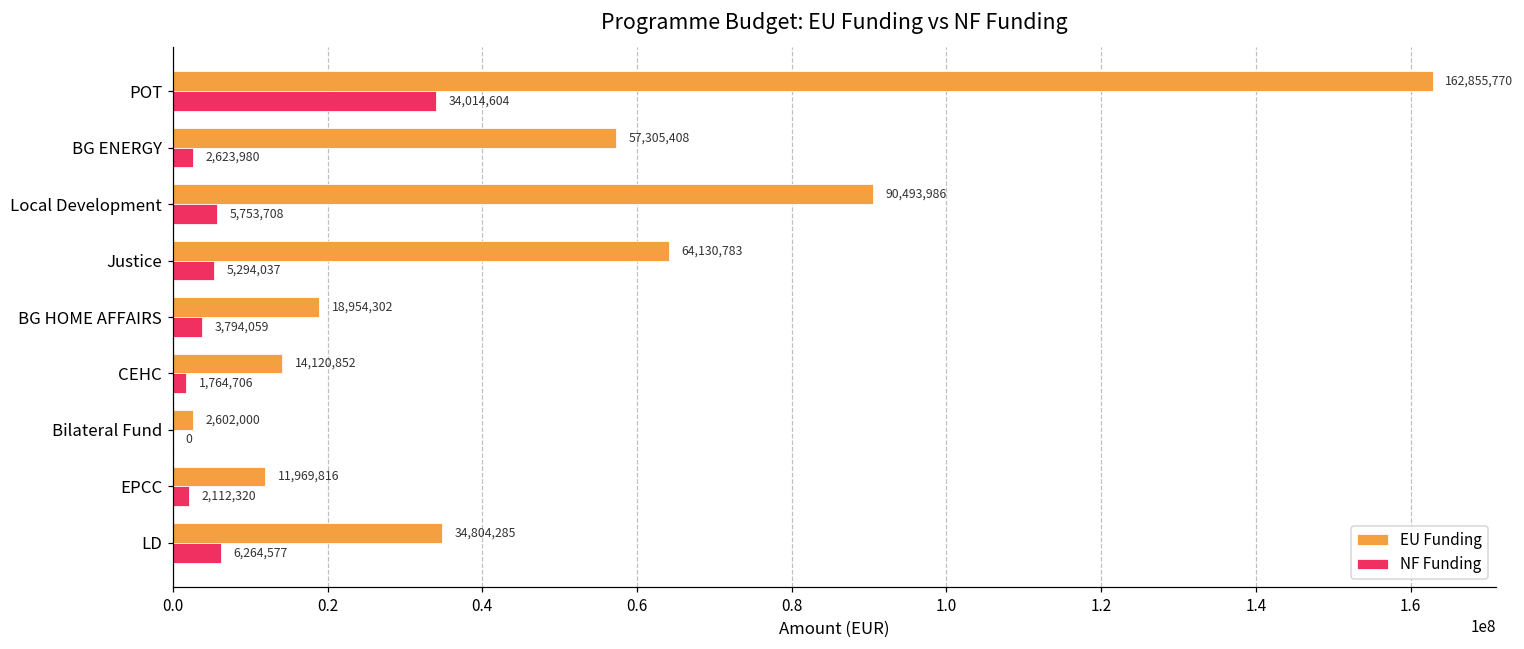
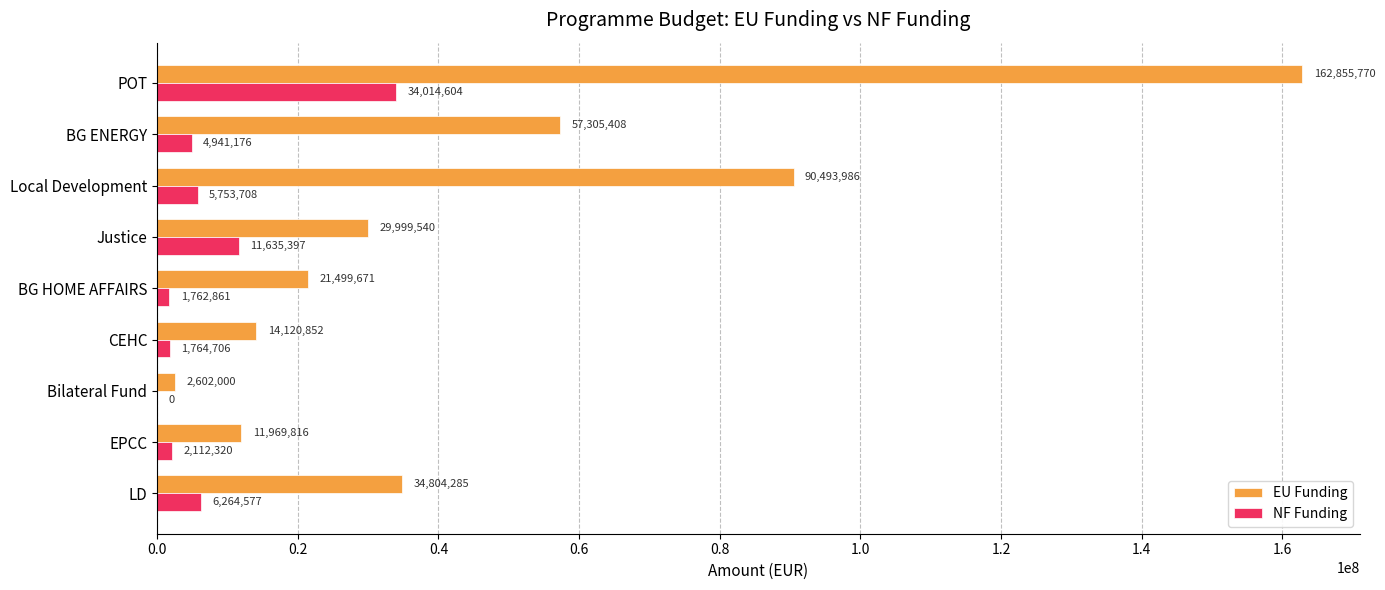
NF Funding, BG ENERGY: 2,623,980 -> 4,941,176
EU Funding, Justice: 64,130,783 -> 29,999,540
NF Funding, Justice: 5,294,037 -> 11,635,397
EU Funding, BG HOME AFFAIRS: 18,954,302 -> 21,499,671
NF Funding, BG HOME AFFAIRS: 3,794,059 -> 1,762,861
